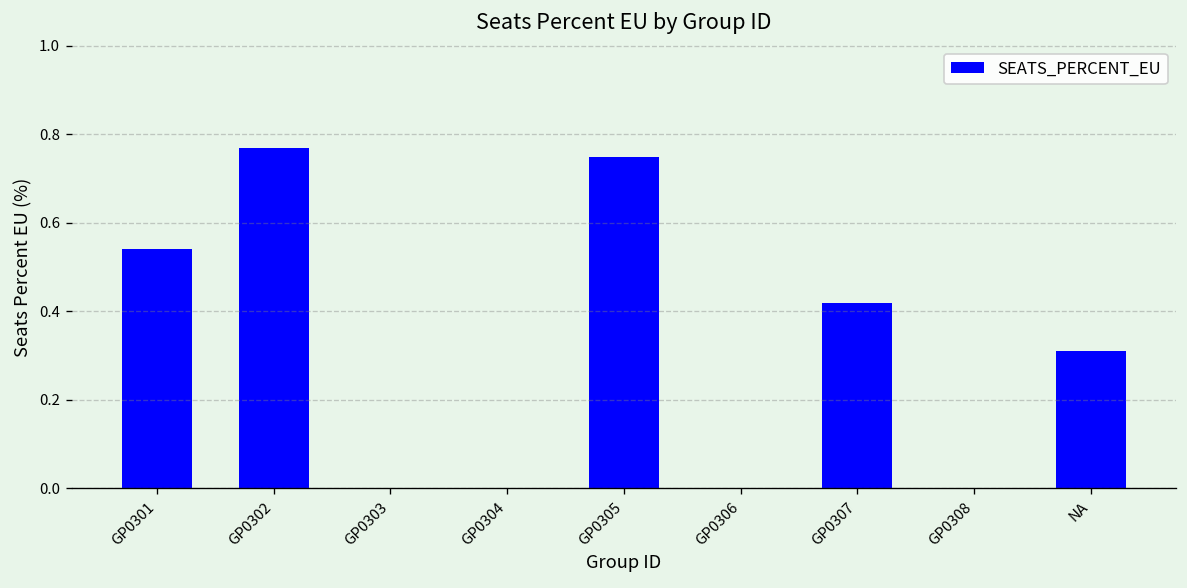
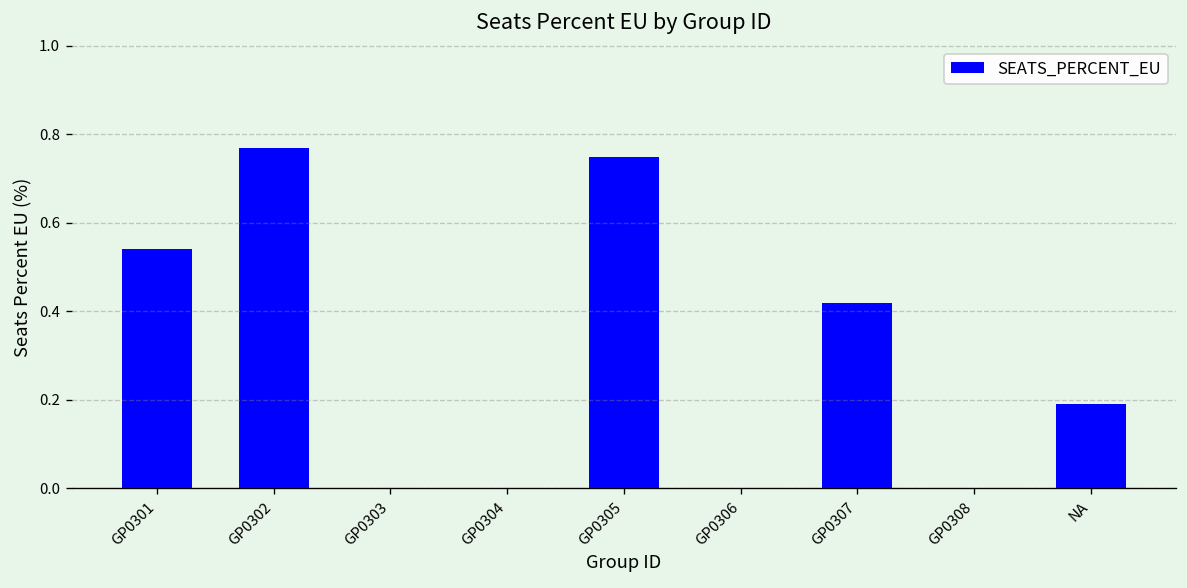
NA: 0.31 -> 0.19
